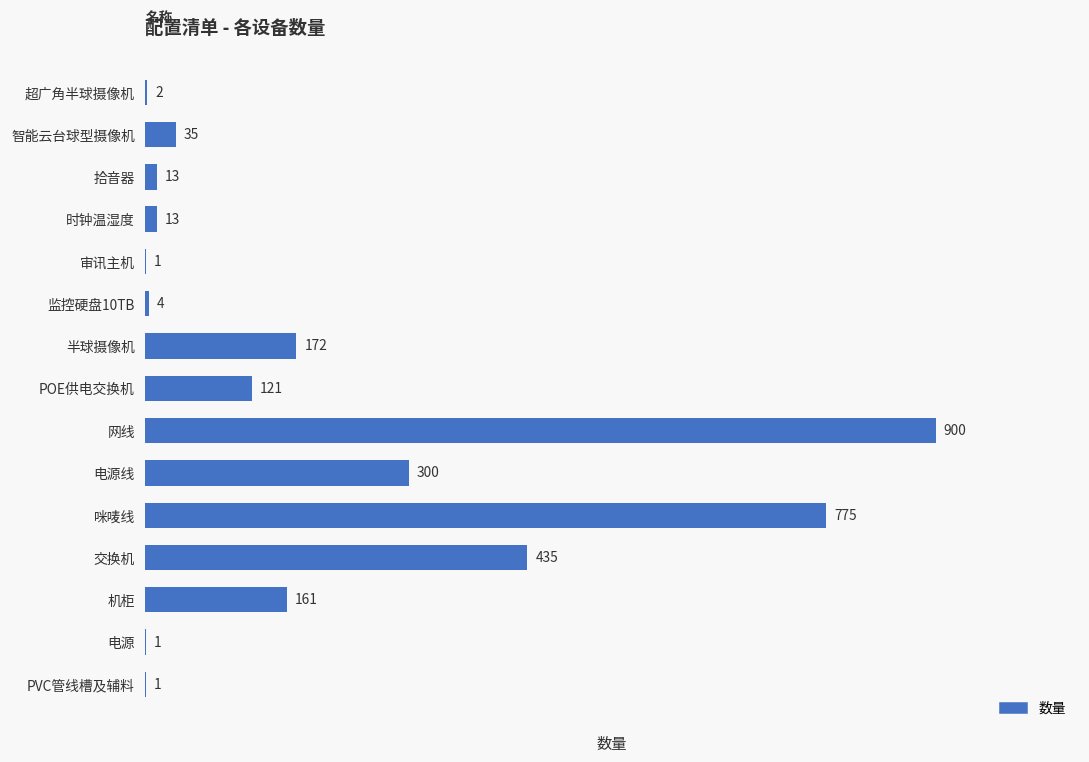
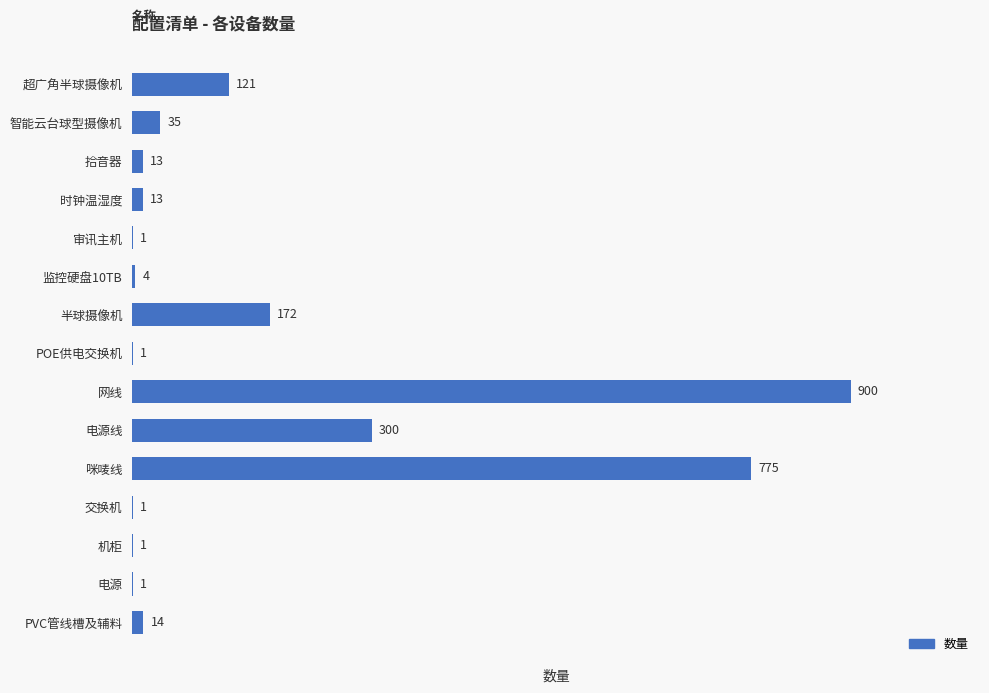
超广角半球摄像机: 2 -> 121
POE供电交换机: 121 -> 1
交换机: 435 -> 1
机柜: 161 -> 1
PVC管线槽及辅料: 1 -> 14
